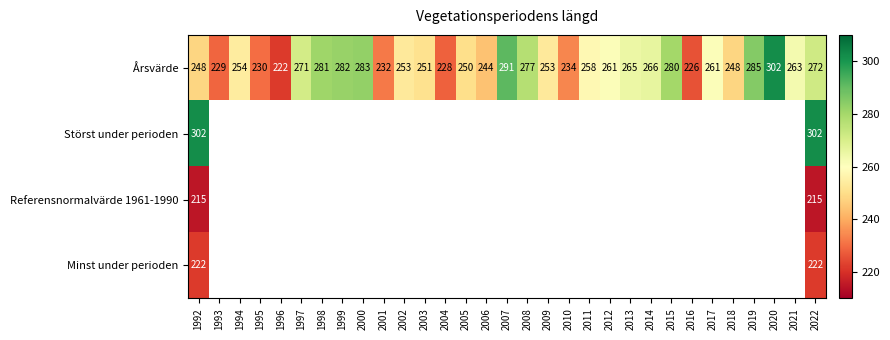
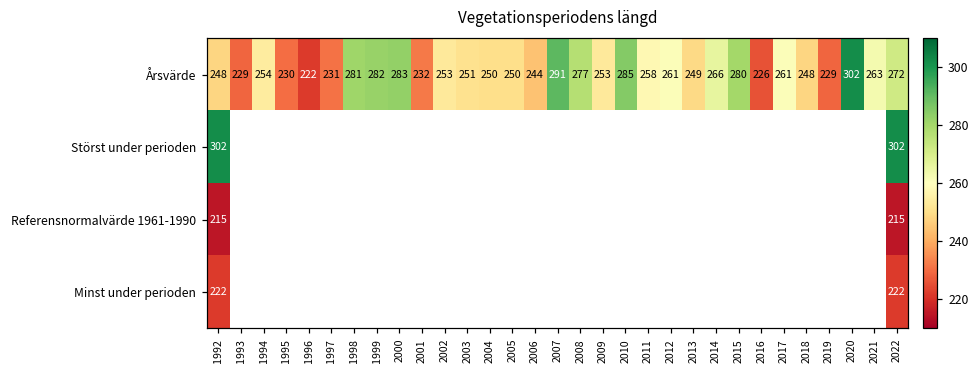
Årsvärde, 1997: 271 -> 231
Årsvärde, 2004: 228 -> 250
Årsvärde, 2010: 234 -> 285
Årsvärde, 2013: 265 -> 249
Årsvärde, 2019: 285 -> 229
